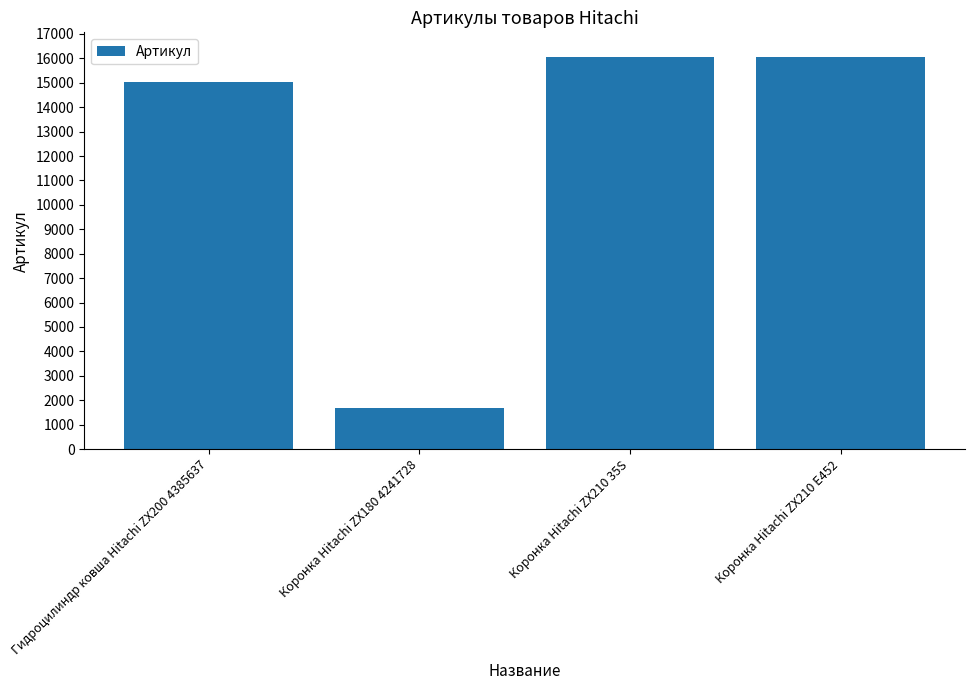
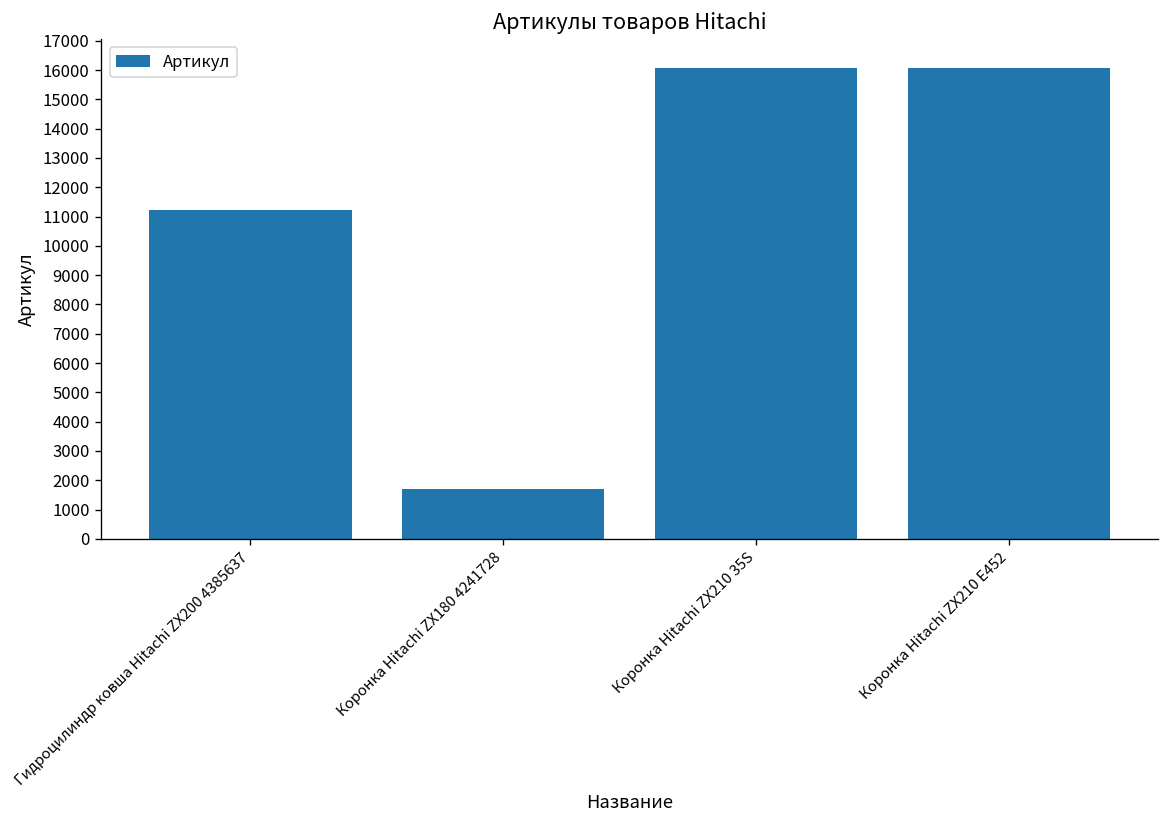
Гидроцилиндр ковша Hitachi ZX200 4385637: 15000 -> 11200
